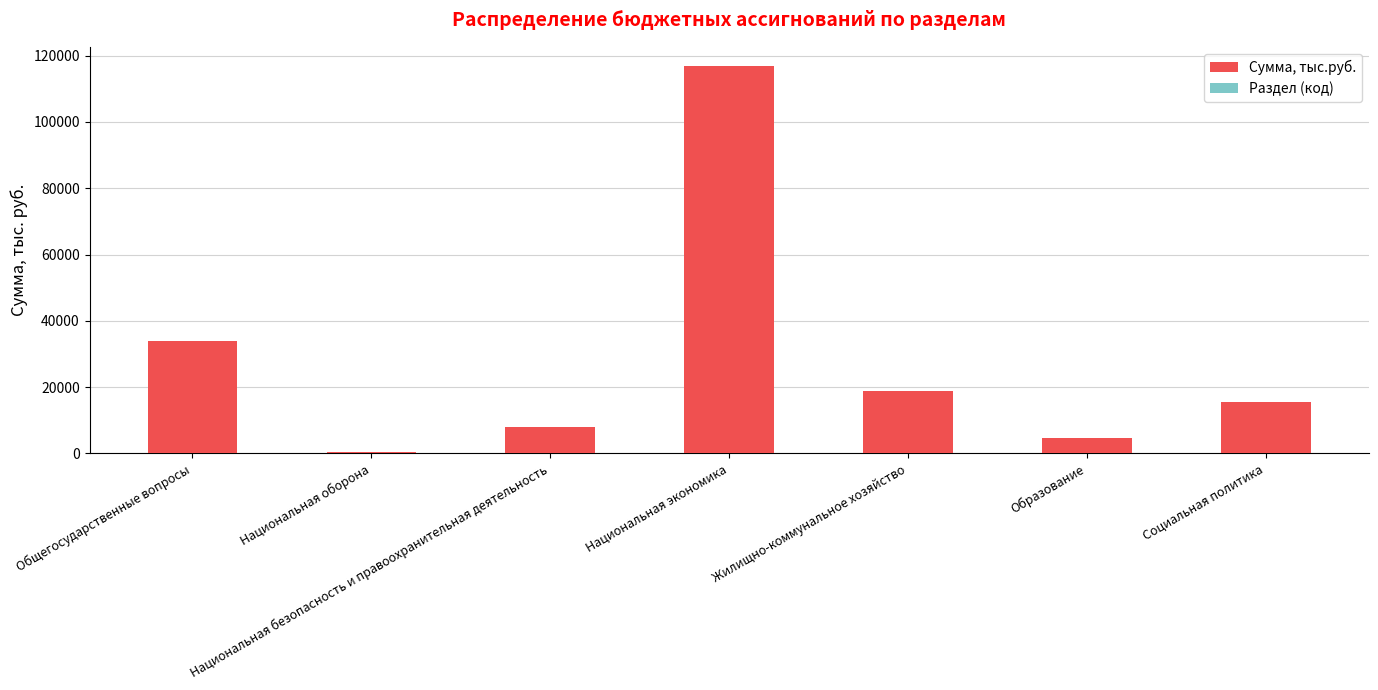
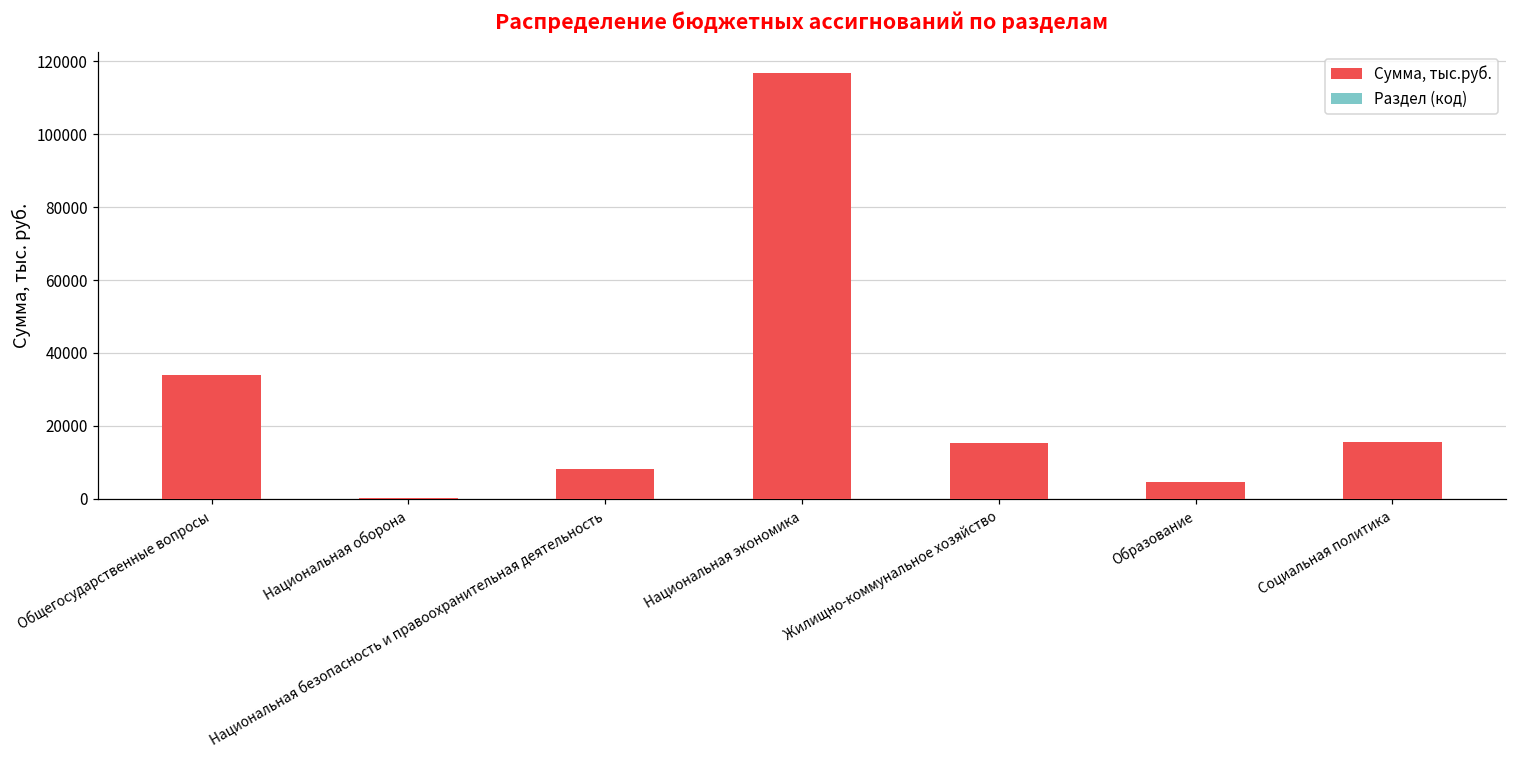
Сумма, тыс.руб., Жилищно-коммунальное хозяйство: 19000 -> 15000
